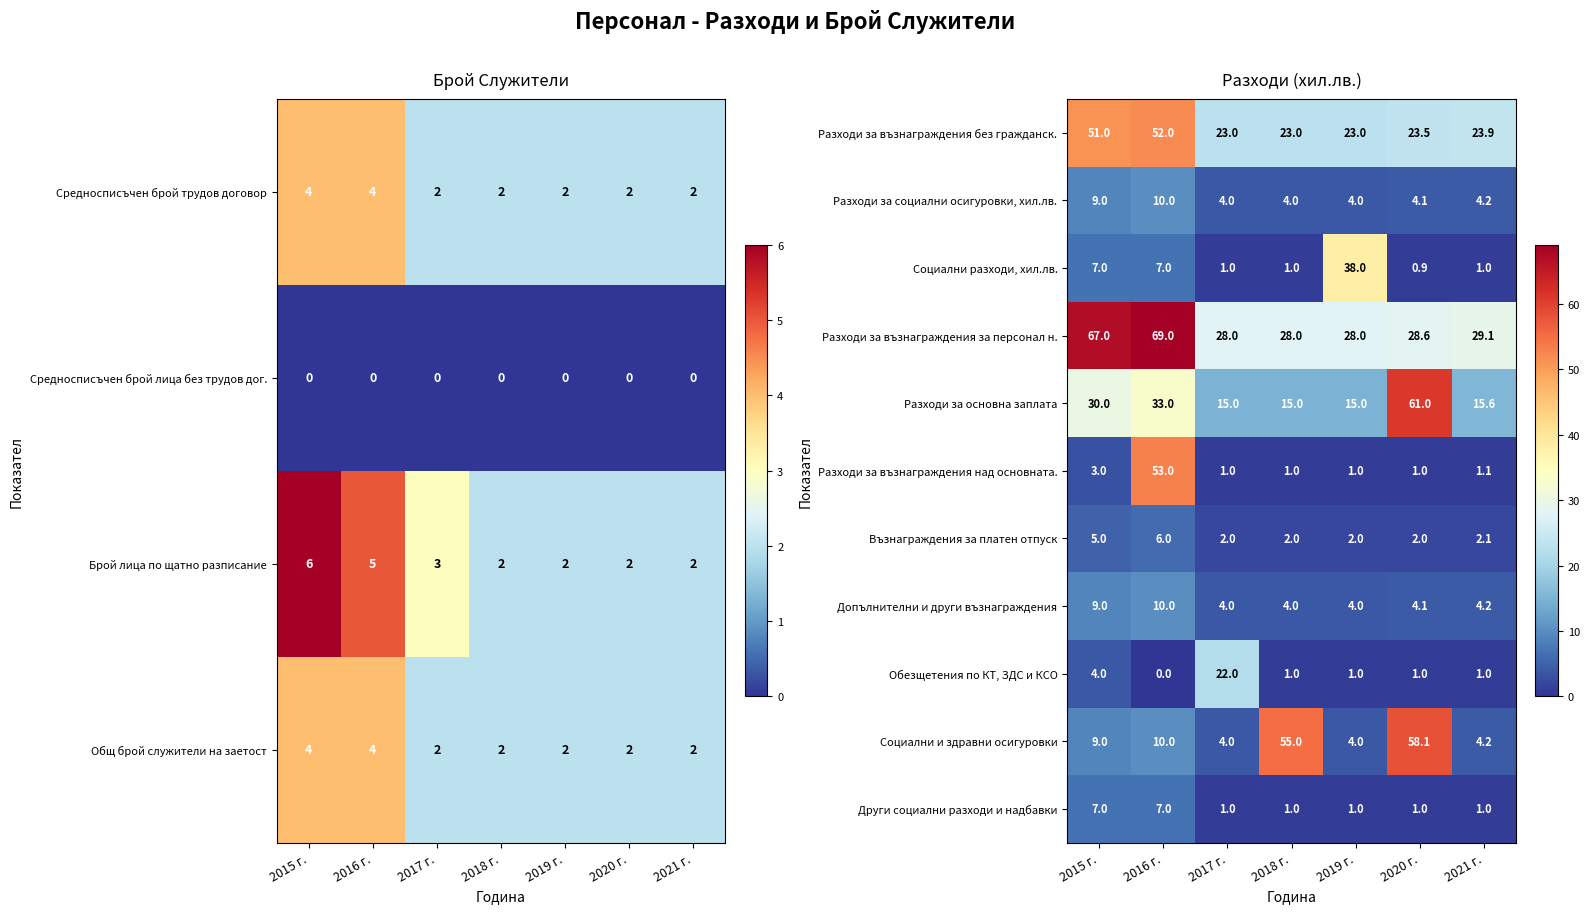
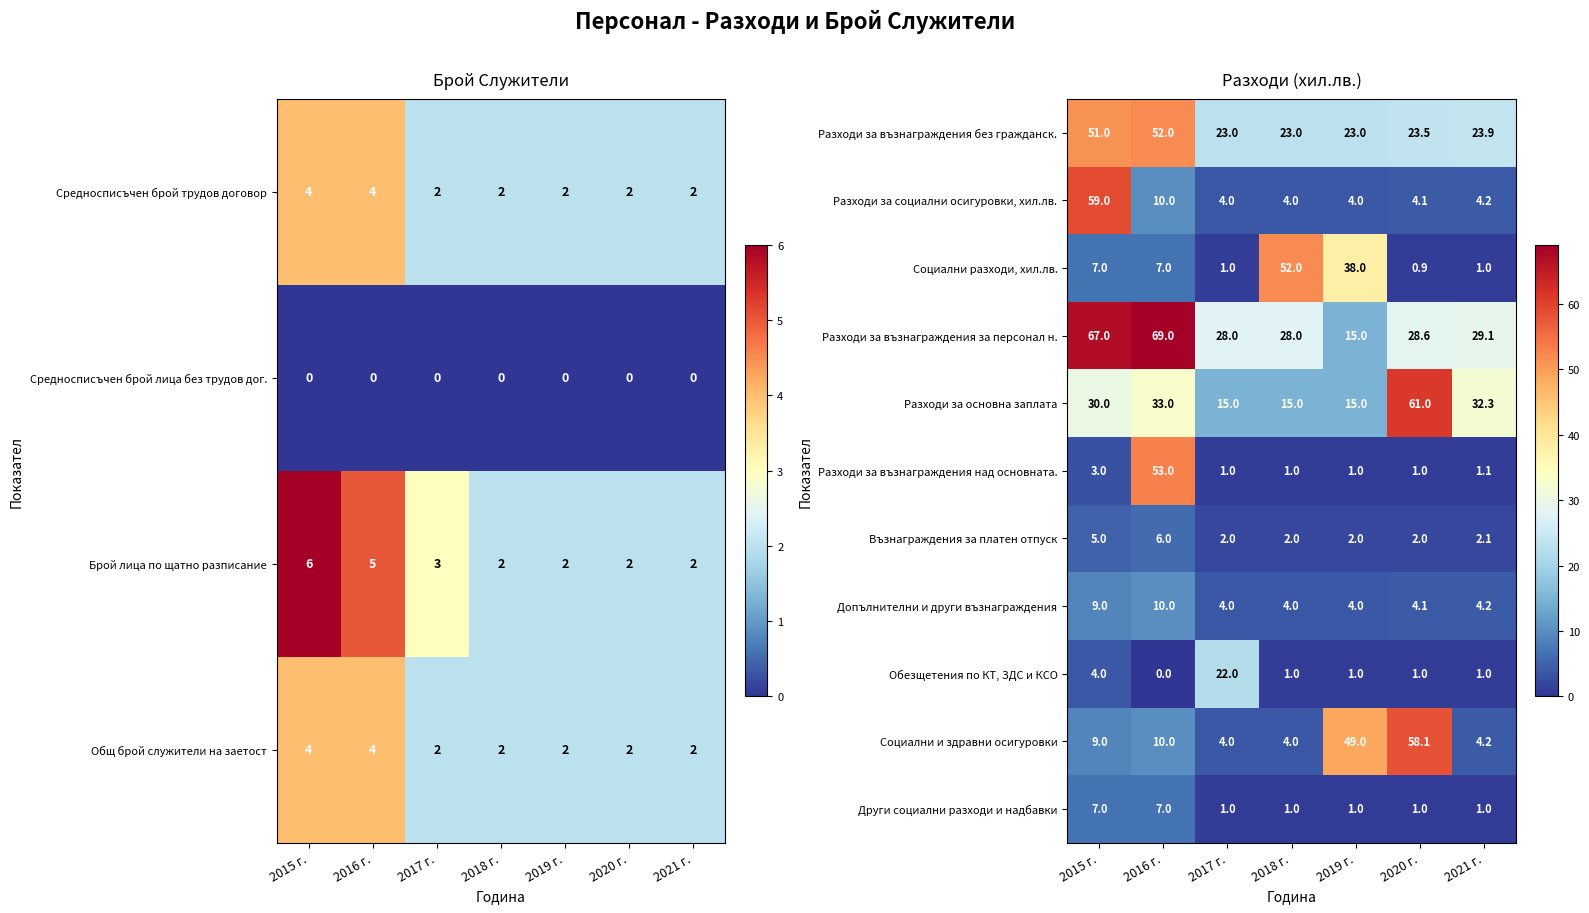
Разходи (хил.лв.), Разходи за социални осигуровки, хил.лв., 2015 г.: 9.0 -> 59.0
Разходи (хил.лв.), Социални разходи, хил.лв., 2018 г.: 1.0 -> 52.0
Разходи (хил.лв.), Разходи за възнаграждения за персонал н., 2019 г.: 28.0 -> 15.0
Разходи (хил.лв.), Разходи за основна заплата, 2021 г.: 15.6 -> 32.3
Разходи (хил.лв.), Социални и здравни осигуровки, 2018 г.: 55.0 -> 4.0
Разходи (хил.лв.), Социални и здравни осигуровки, 2019 г.: 4.0 -> 49.0
